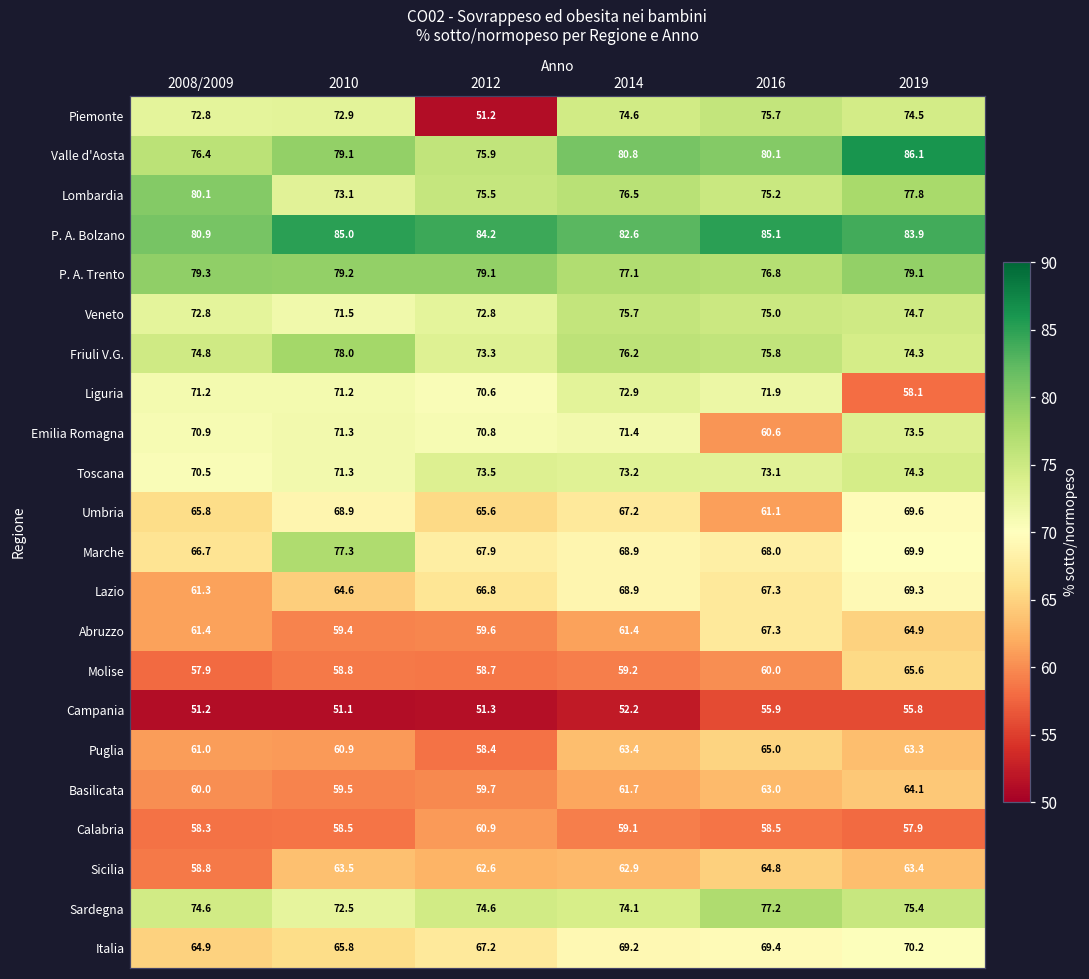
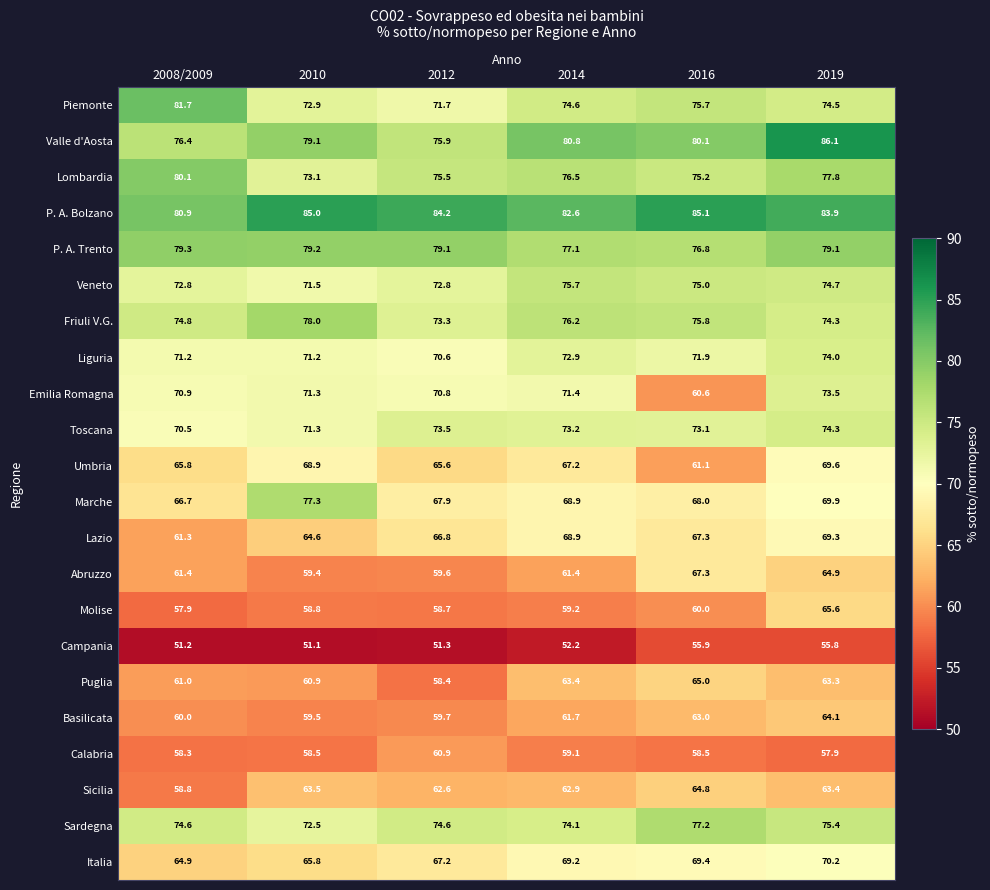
Piemonte, 2008/2009: 72.8 -> 81.7
Piemonte, 2012: 51.2 -> 71.7
Liguria, 2019: 58.1 -> 74.0
